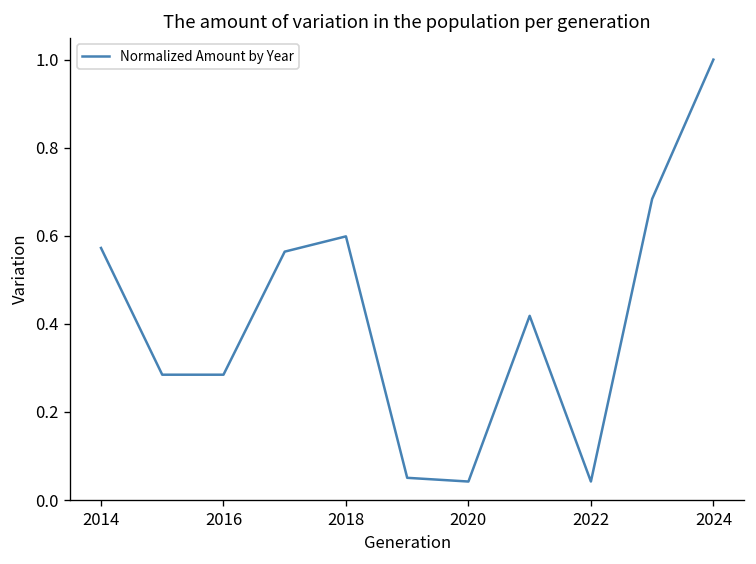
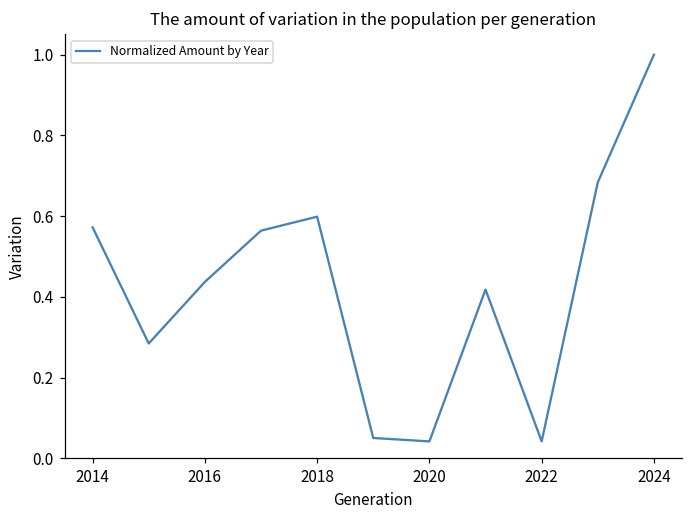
2016: 0.28 -> 0.44
